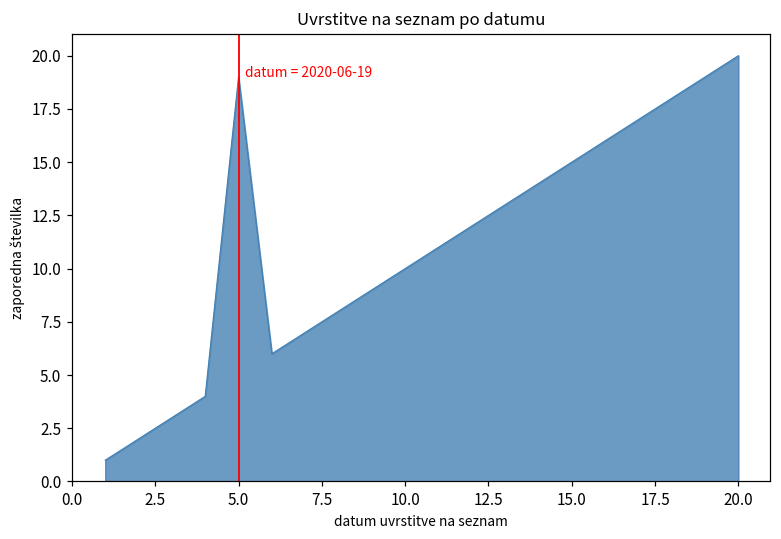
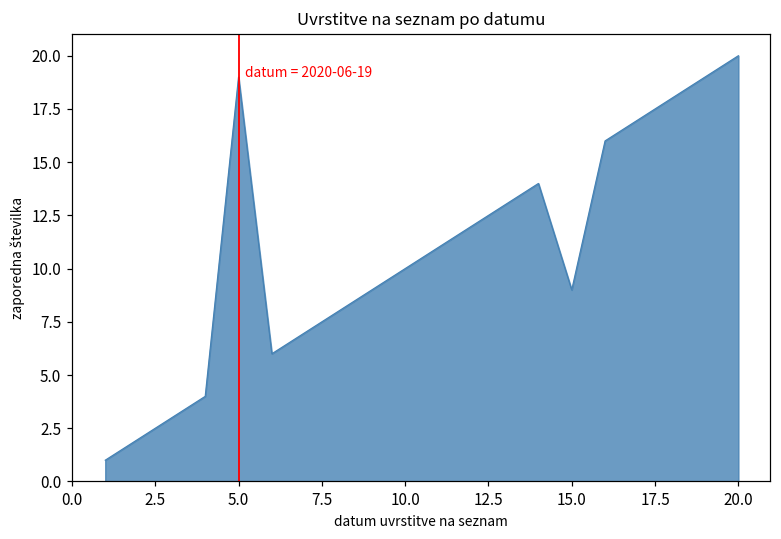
15.0: 15 -> 9
